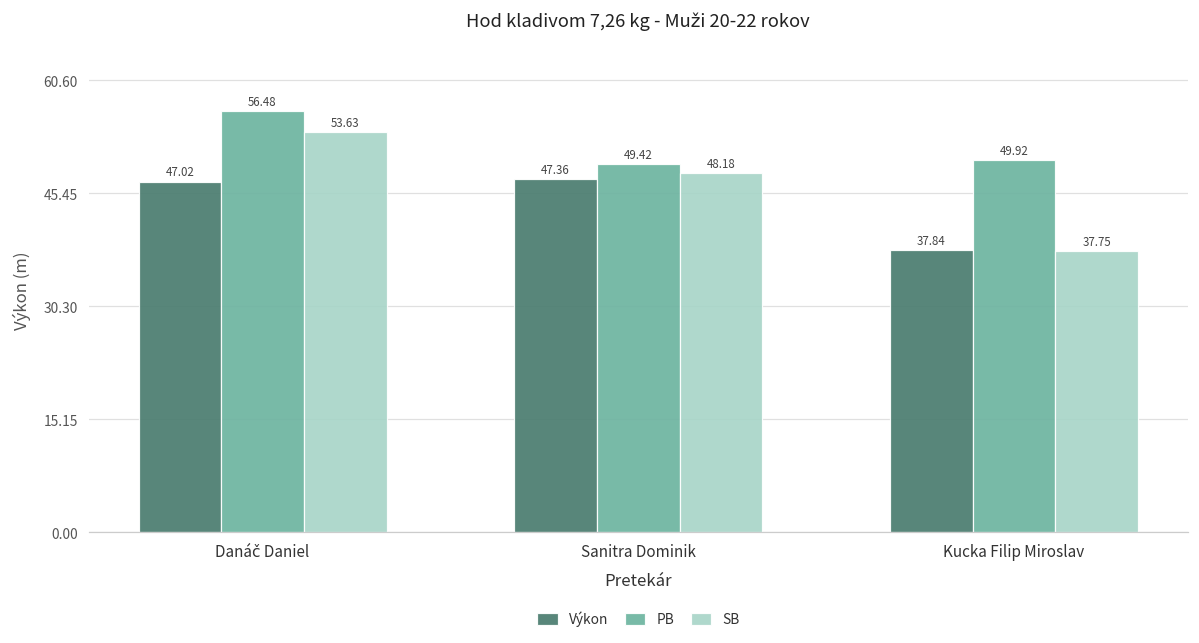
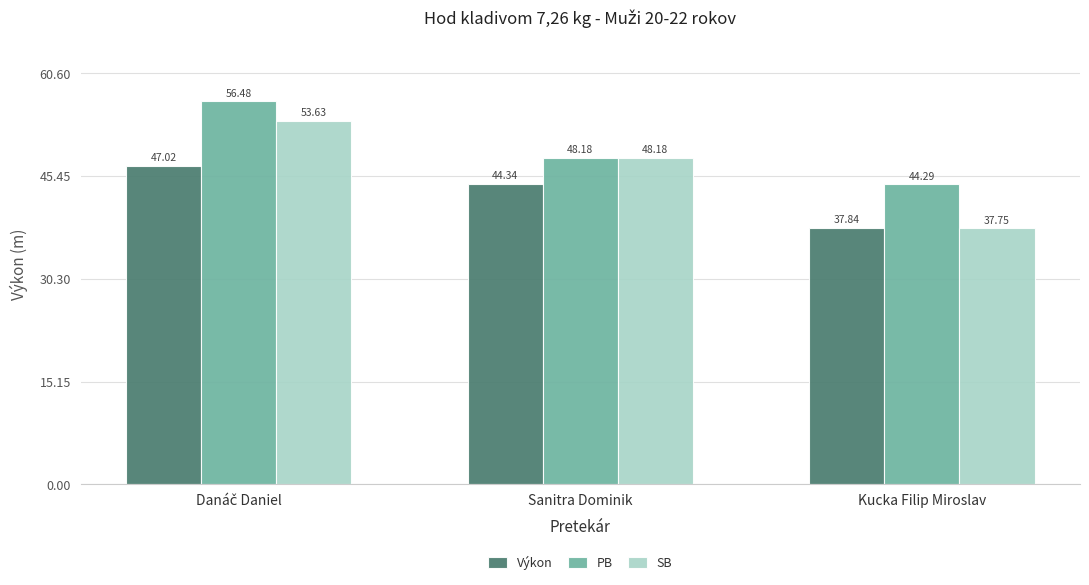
Výkon, Sanitra Dominik: 47.36 -> 44.34
PB, Sanitra Dominik: 49.42 -> 48.18
PB, Kucka Filip Miroslav: 49.92 -> 44.29
